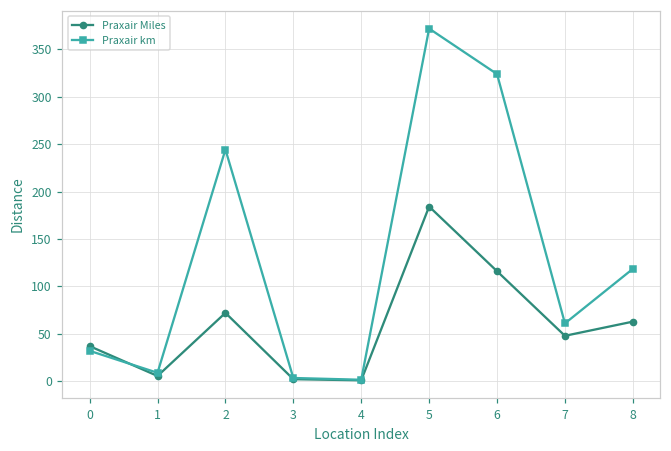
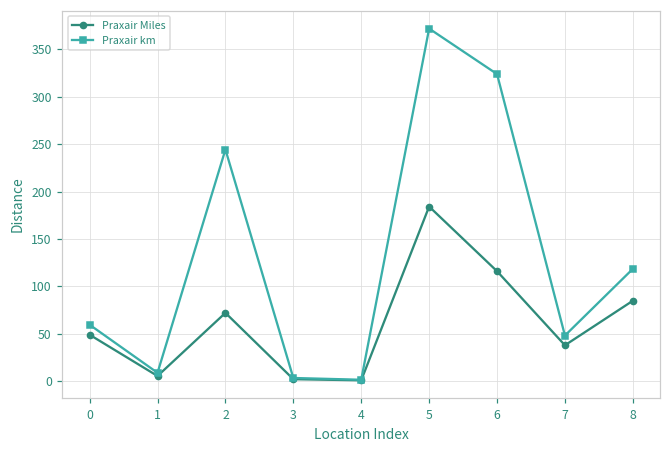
Praxair Miles, 0: 40 -> 50
Praxair km, 0: 30 -> 60
Praxair Miles, 7: 50 -> 40
Praxair km, 7: 60 -> 50
Praxair Miles, 8: 60 -> 80
